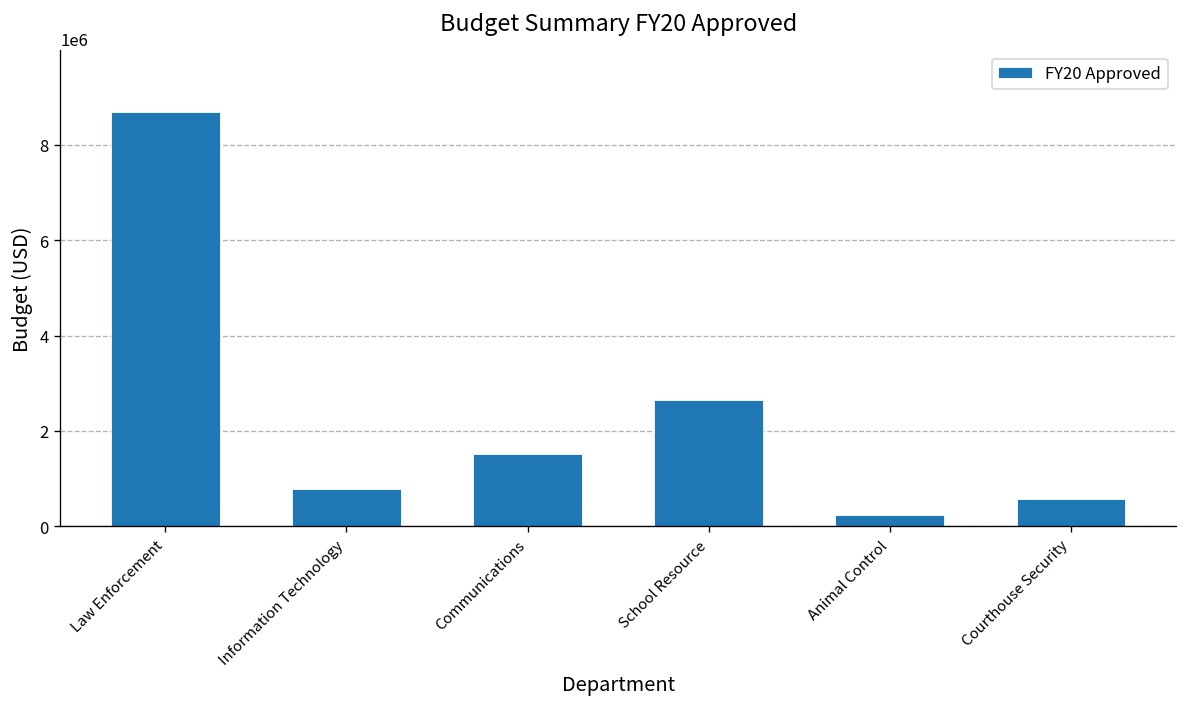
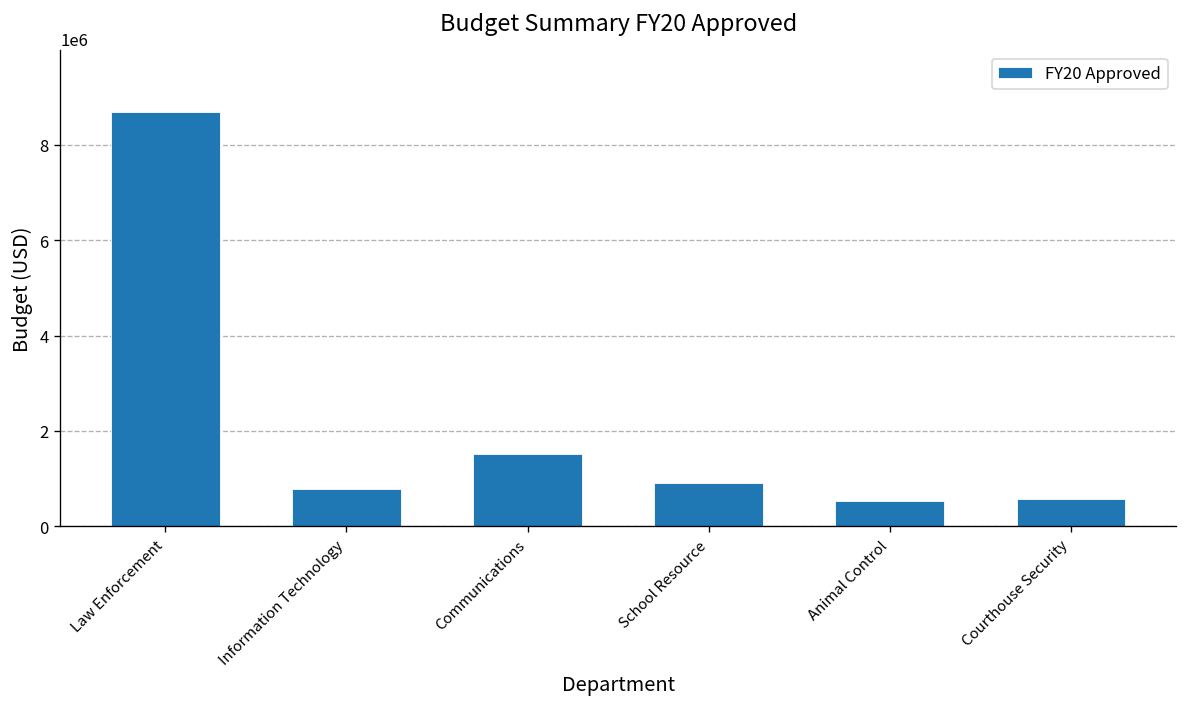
School Resource: 2600000 -> 900000
Animal Control: 200000 -> 500000
